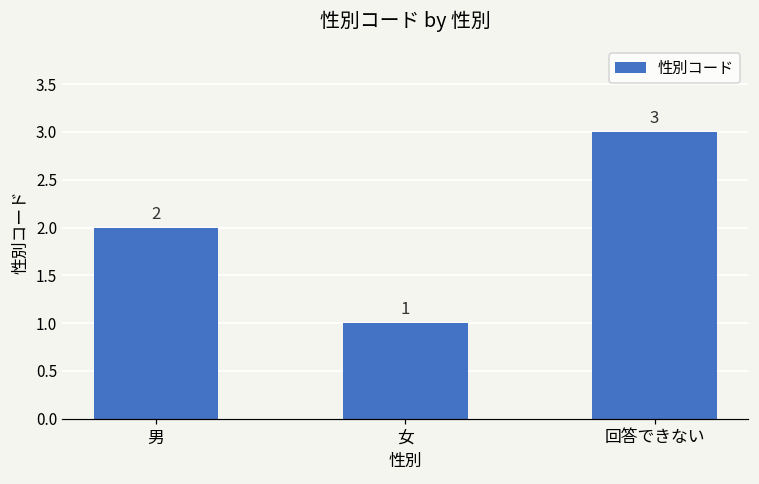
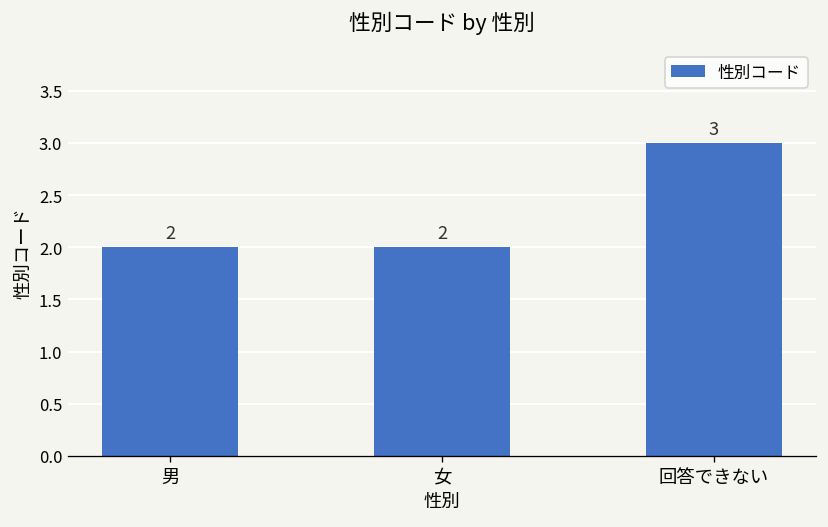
女: 1 -> 2
